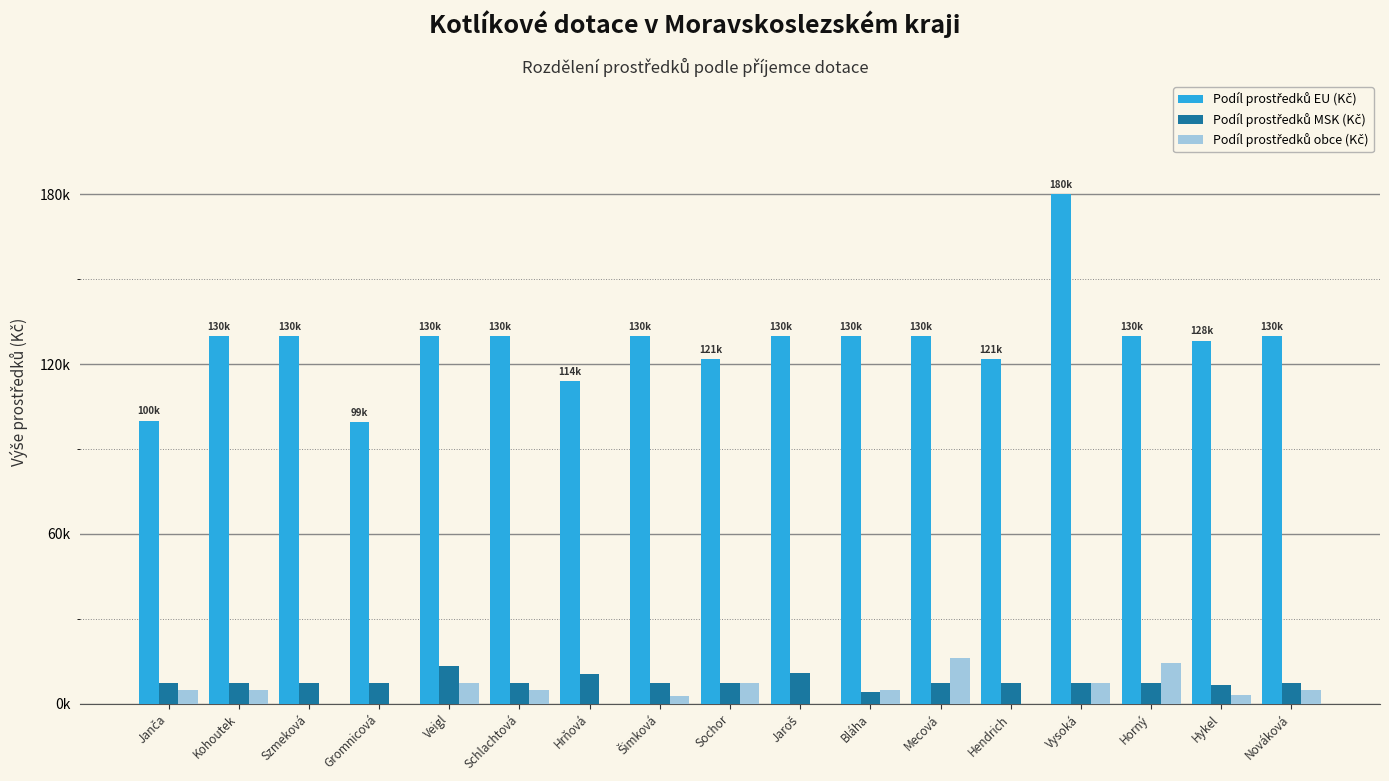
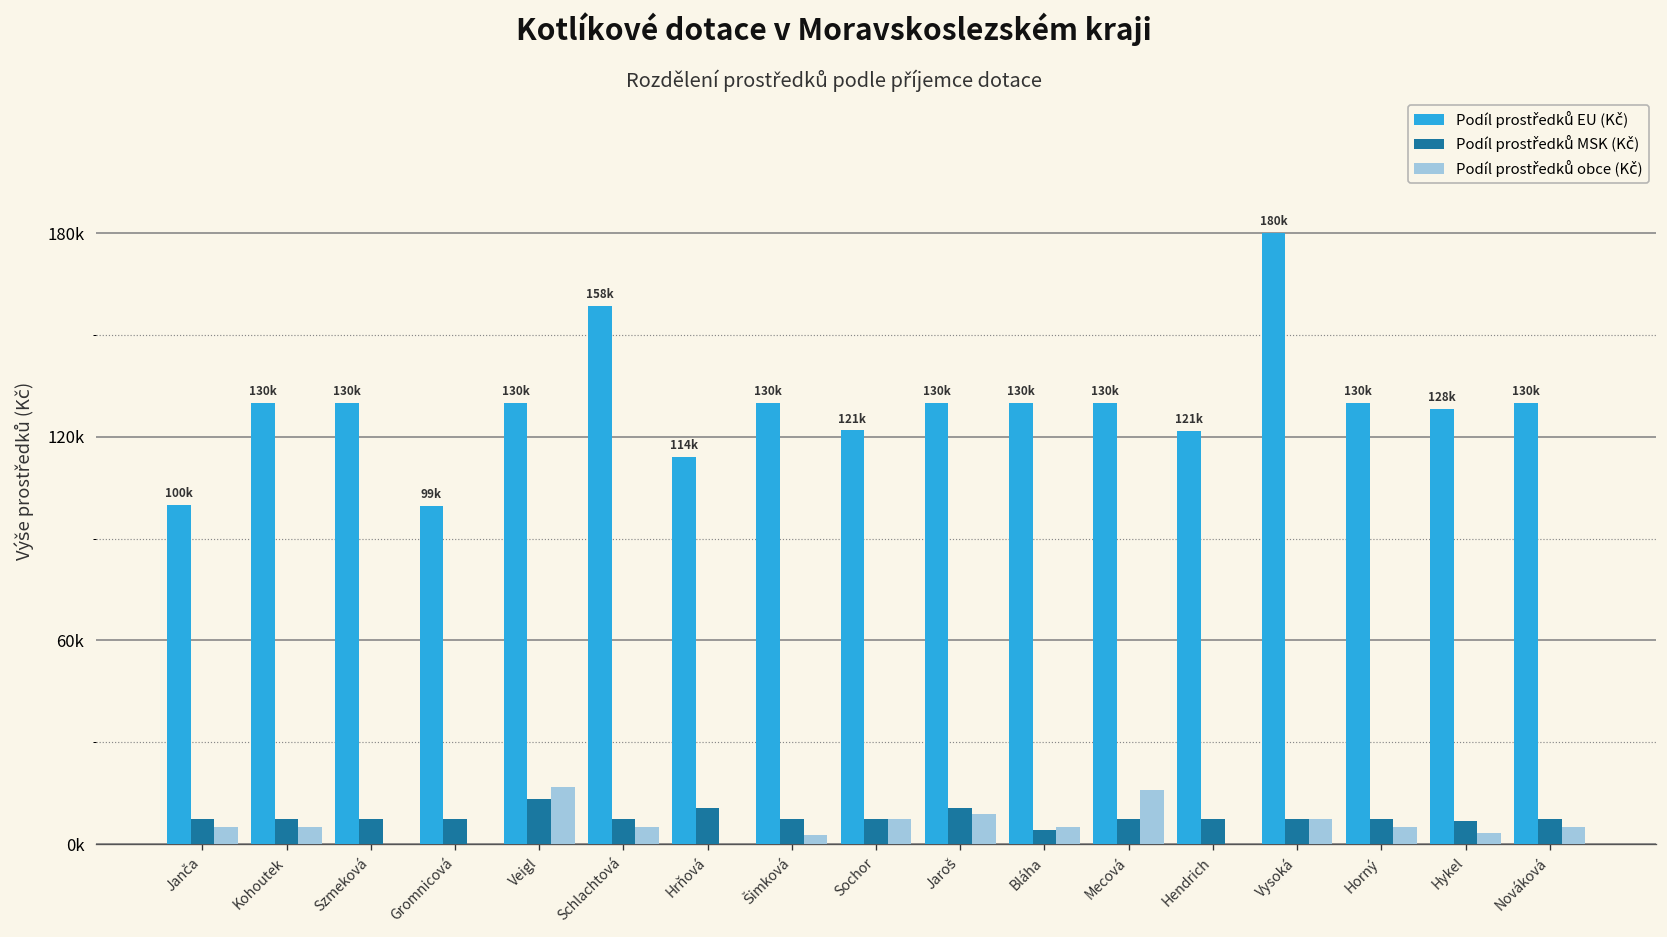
Podíl prostředků obce (Kč), Veigl: 8000 -> 17000
Podíl prostředků EU (Kč), Schlachtová: 130k -> 158k
Podíl prostředků obce (Kč), Jaroš: 0 -> 9000
Podíl prostředků obce (Kč), Horný: 14000 -> 5000
